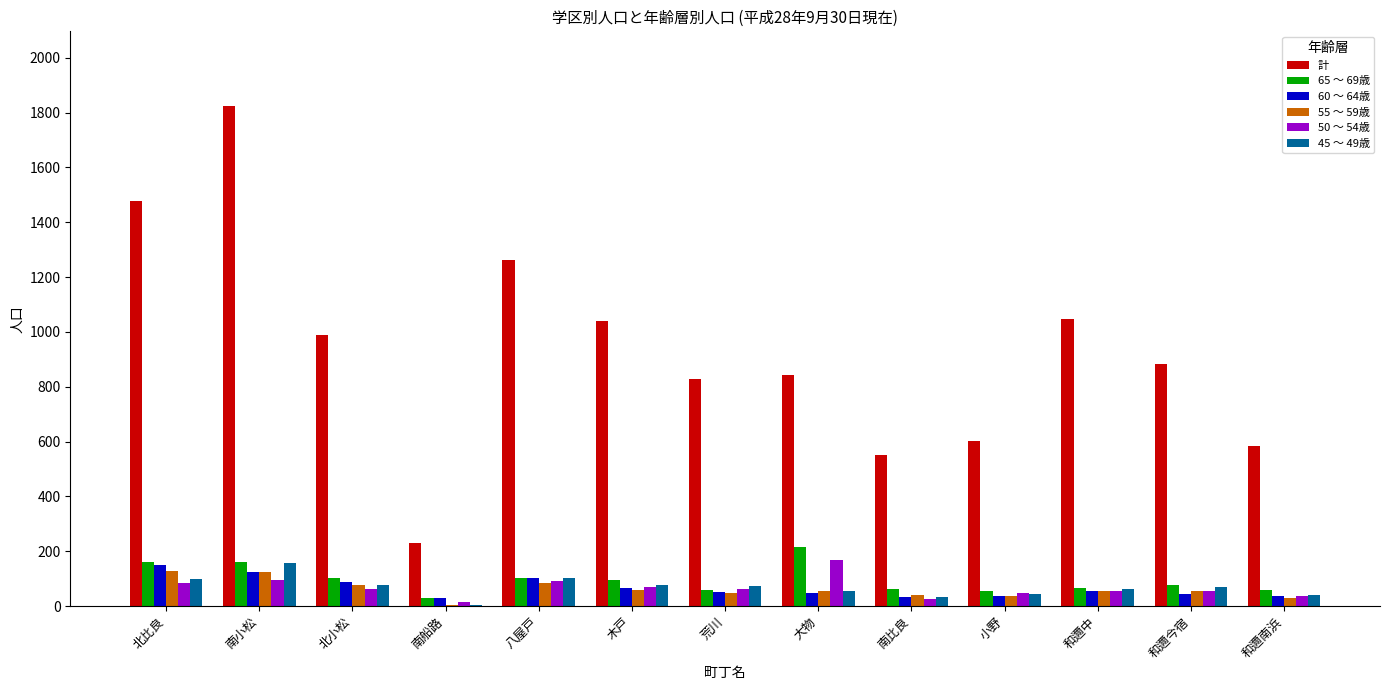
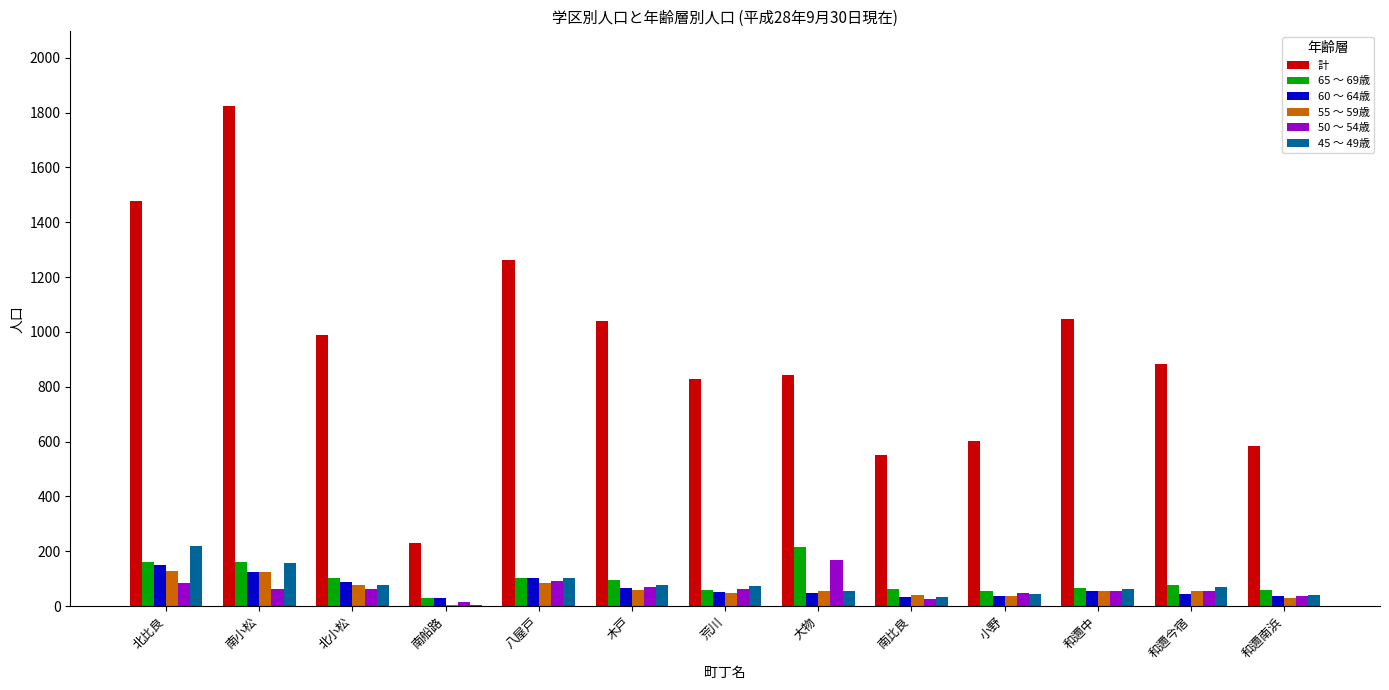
45 ～ 49歳, 北比良: 100 -> 220
50 ～ 54歳, 南小松: 100 -> 60
